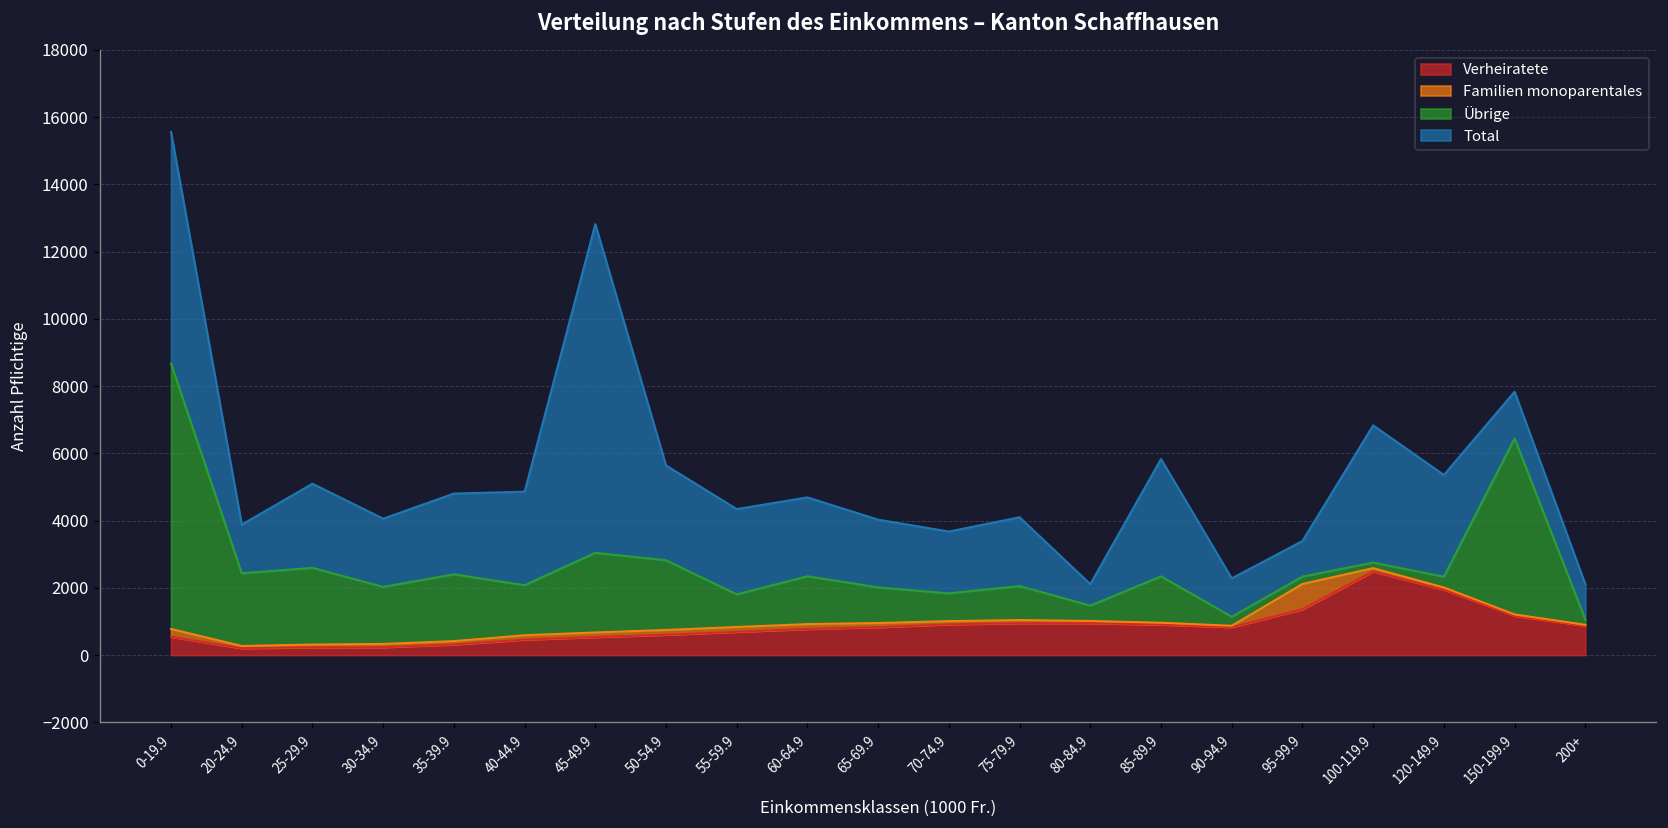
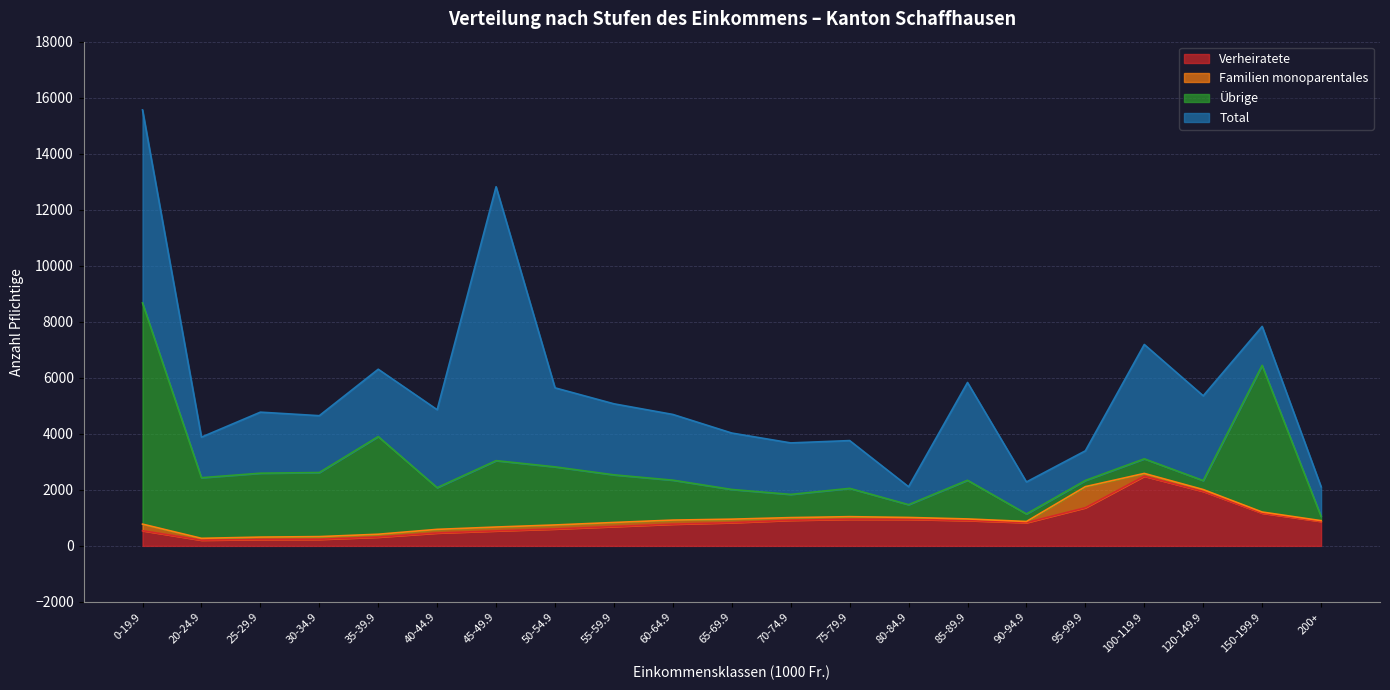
Total, 25-29.9: 2500 -> 2200
Übrige, 30-34.9: 1700 -> 2300
Übrige, 35-39.9: 2000 -> 3500
Übrige, 55-59.9: 1000 -> 1700
Total, 75-79.9: 2000 -> 1700
Übrige, 100-119.9: 200 -> 500
